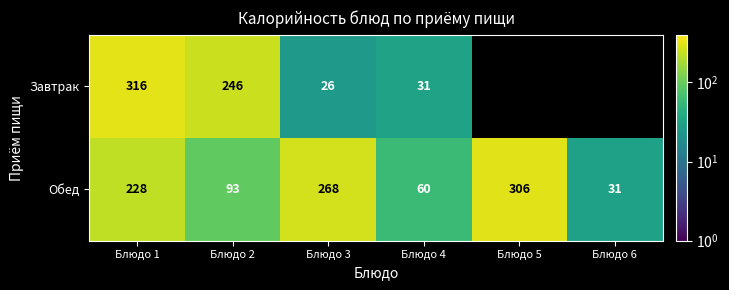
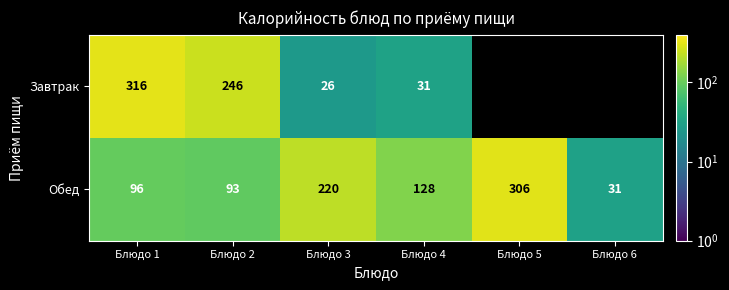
Обед, Блюдо 1: 228 -> 96
Обед, Блюдо 3: 268 -> 220
Обед, Блюдо 4: 60 -> 128
